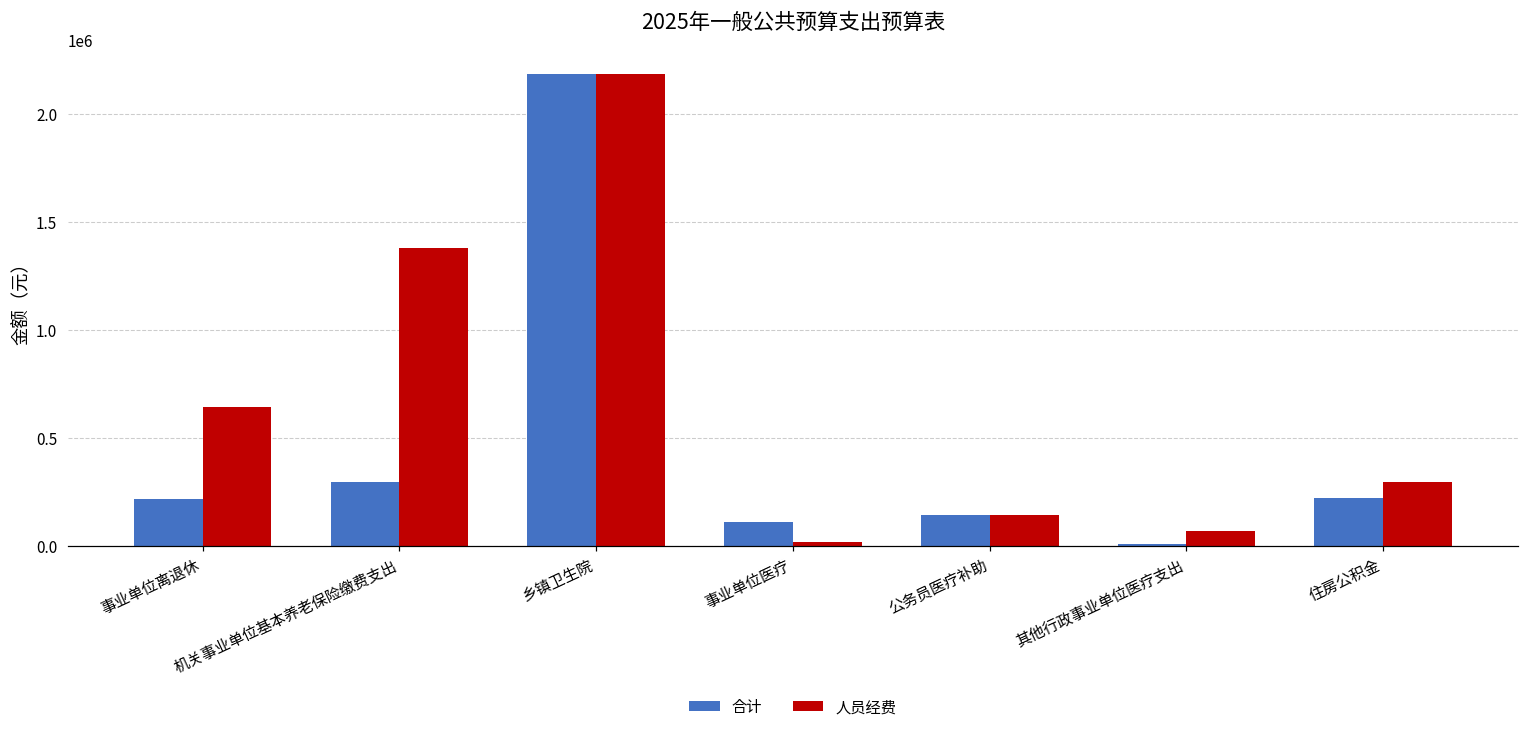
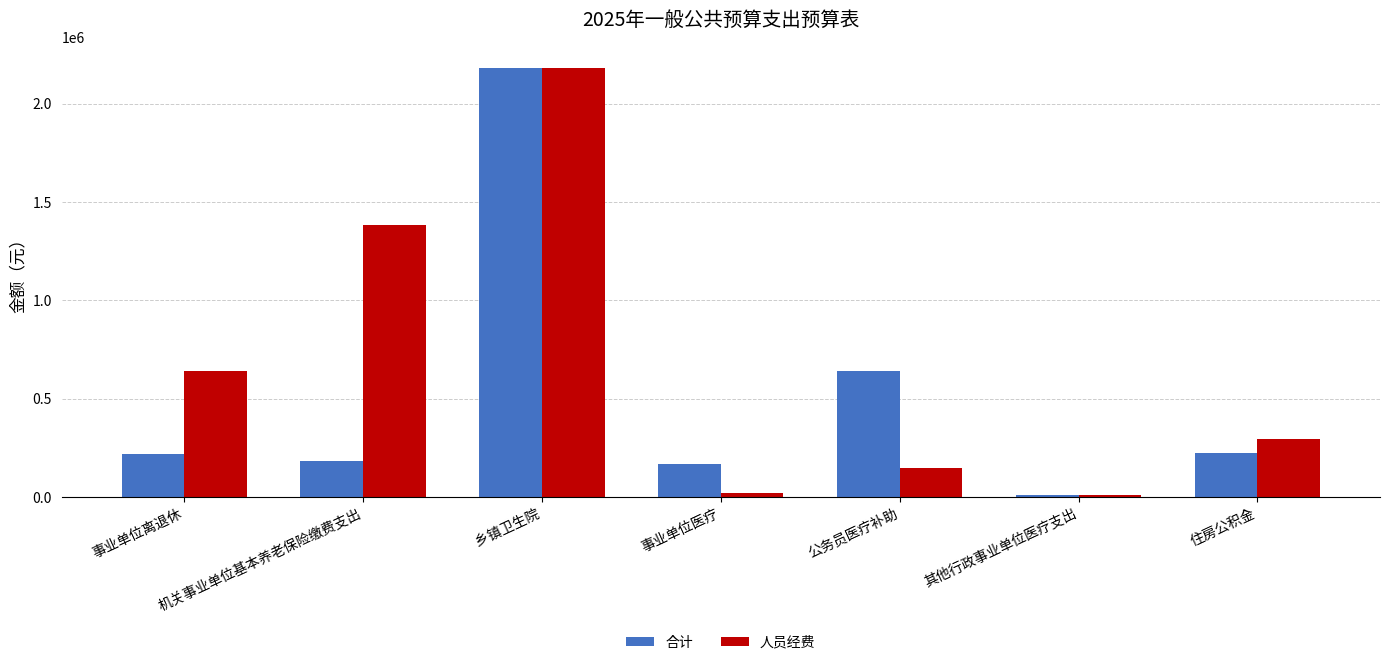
合计, 机关事业单位基本养老保险缴费支出: 300000 -> 180000
合计, 事业单位医疗: 110000 -> 160000
合计, 公务员医疗补助: 140000 -> 640000
人员经费, 其他行政事业单位医疗支出: 70000 -> 10000
